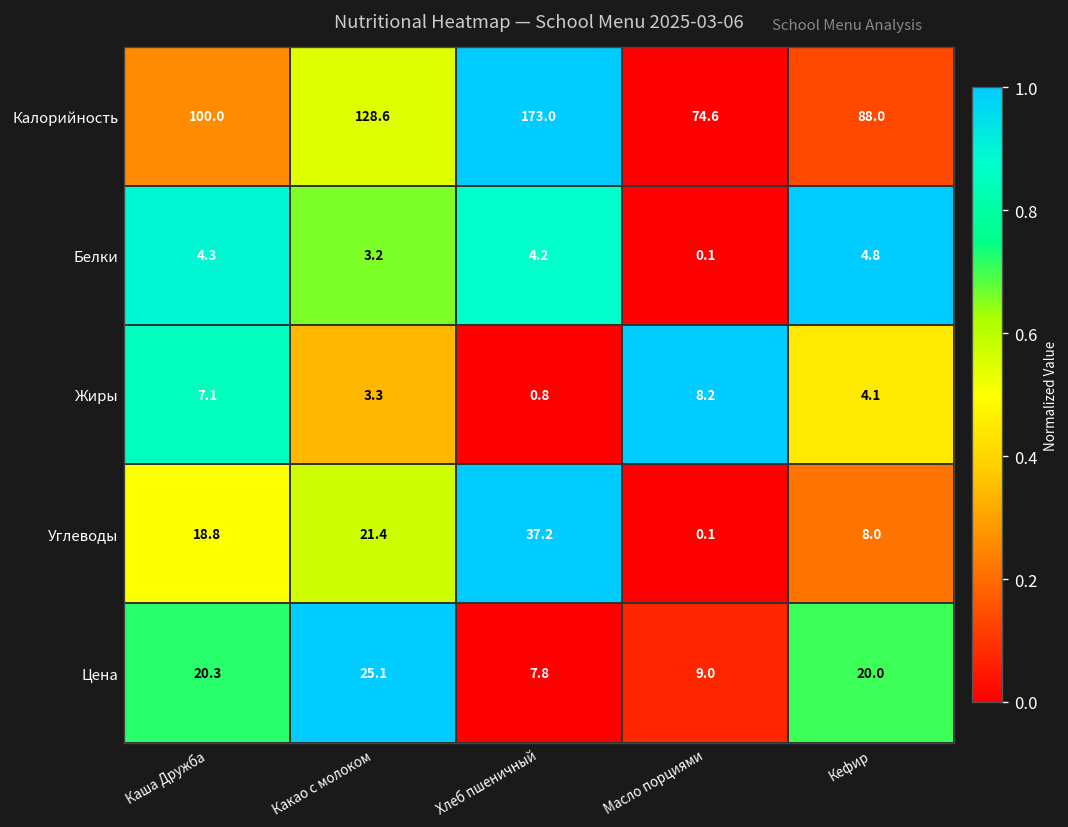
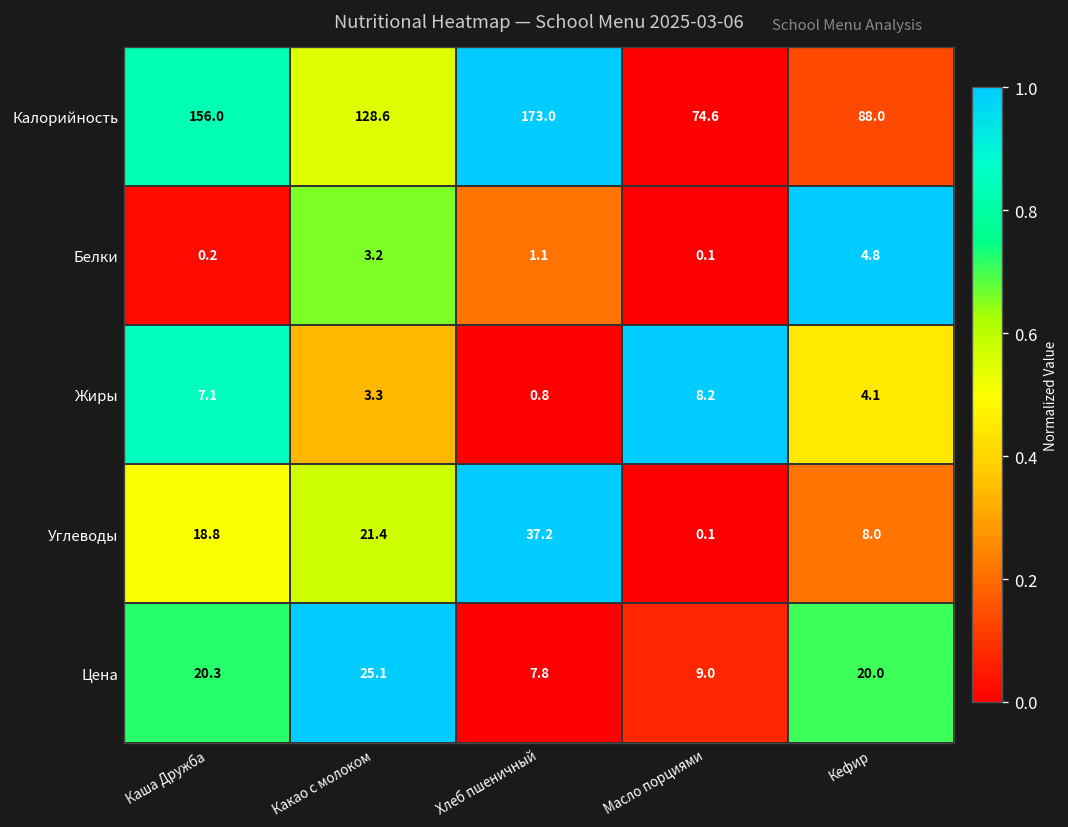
Калорийность, Каша Дружба: 100.0 -> 156.0
Белки, Каша Дружба: 4.3 -> 0.2
Белки, Хлеб пшеничный: 4.2 -> 1.1
